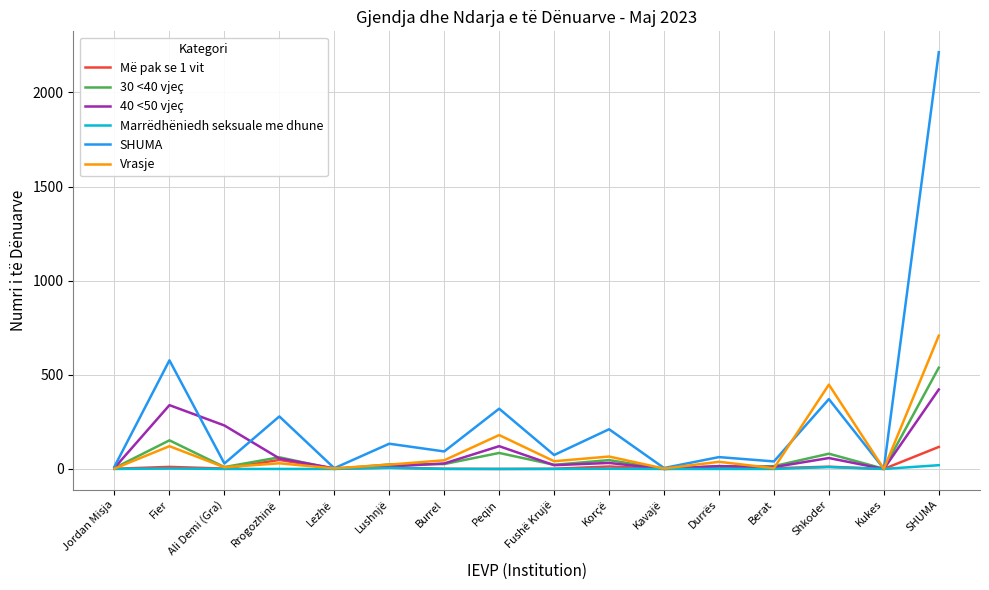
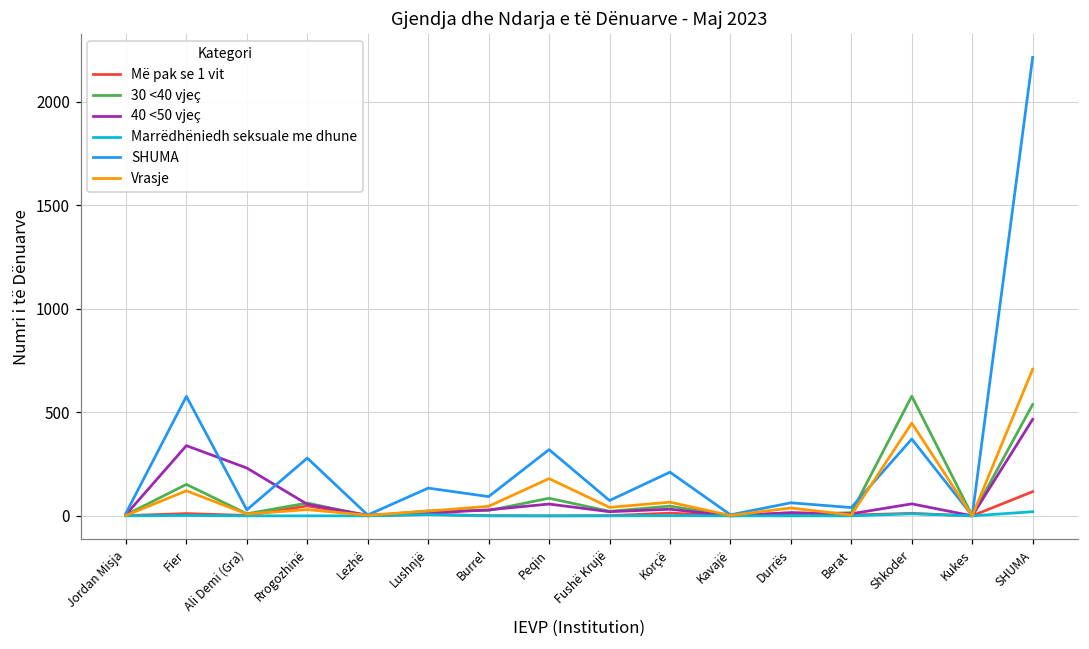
40 <50 vjeç, Peqin: 120 -> 60
30 <40 vjeç, Shkoder: 80 -> 580
40 <50 vjeç, SHUMA: 420 -> 470
